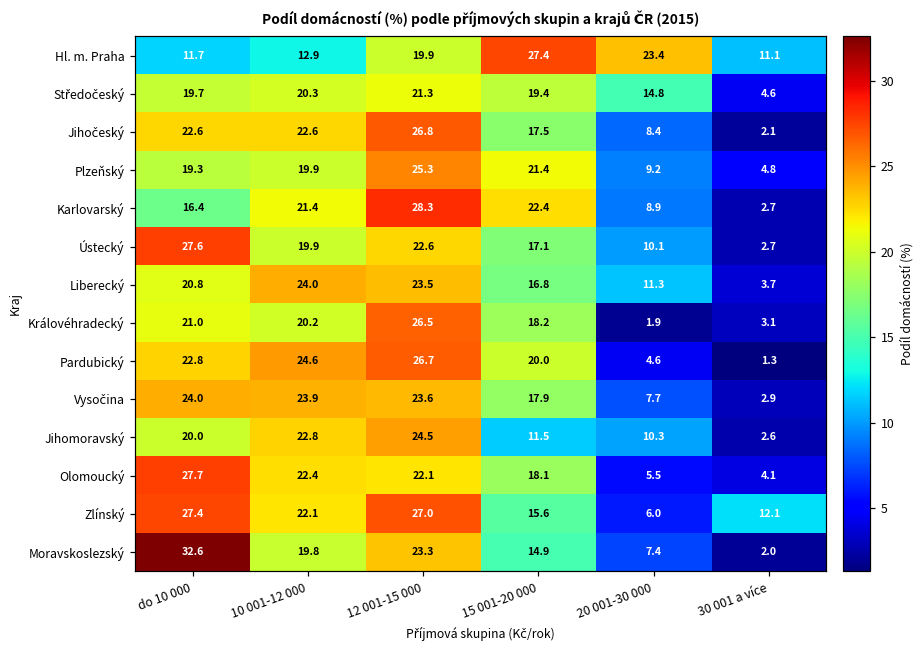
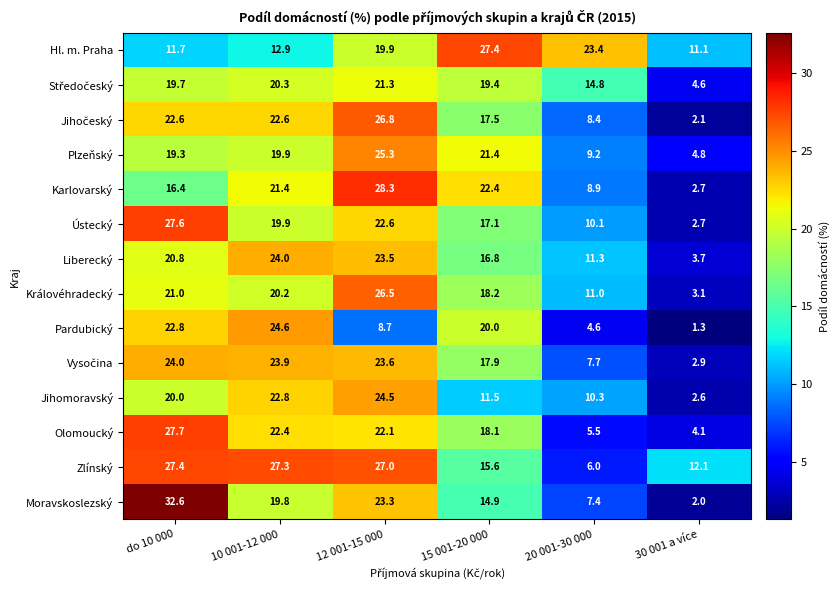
Královéhradecký, 20 001-30 000: 1.9 -> 11.0
Pardubický, 12 001-15 000: 26.7 -> 8.7
Zlínský, 10 001-12 000: 22.1 -> 27.3
